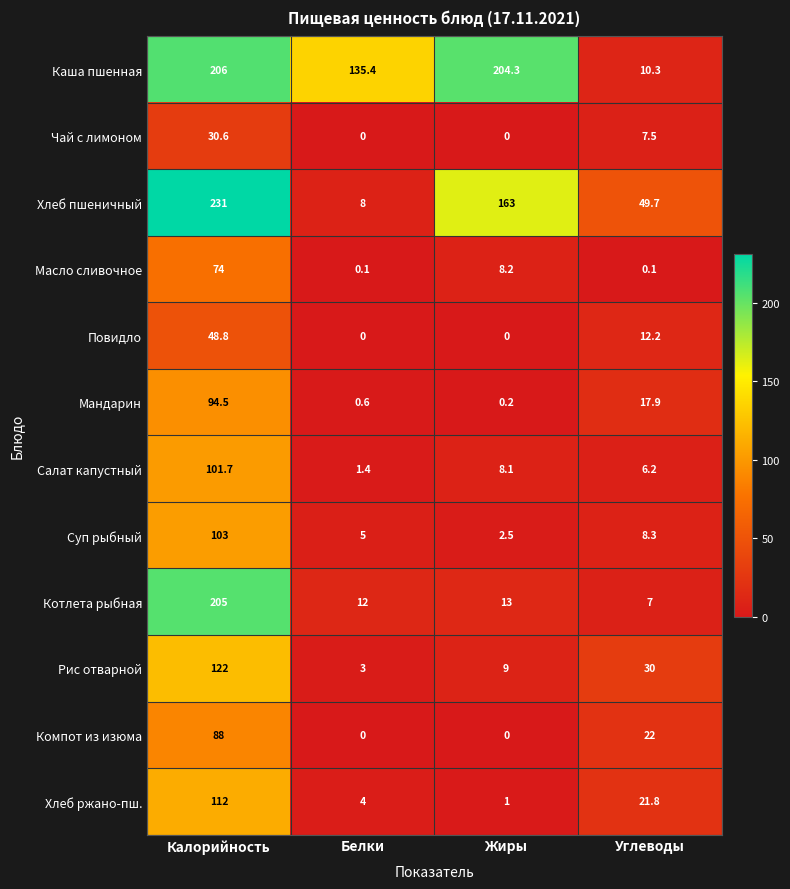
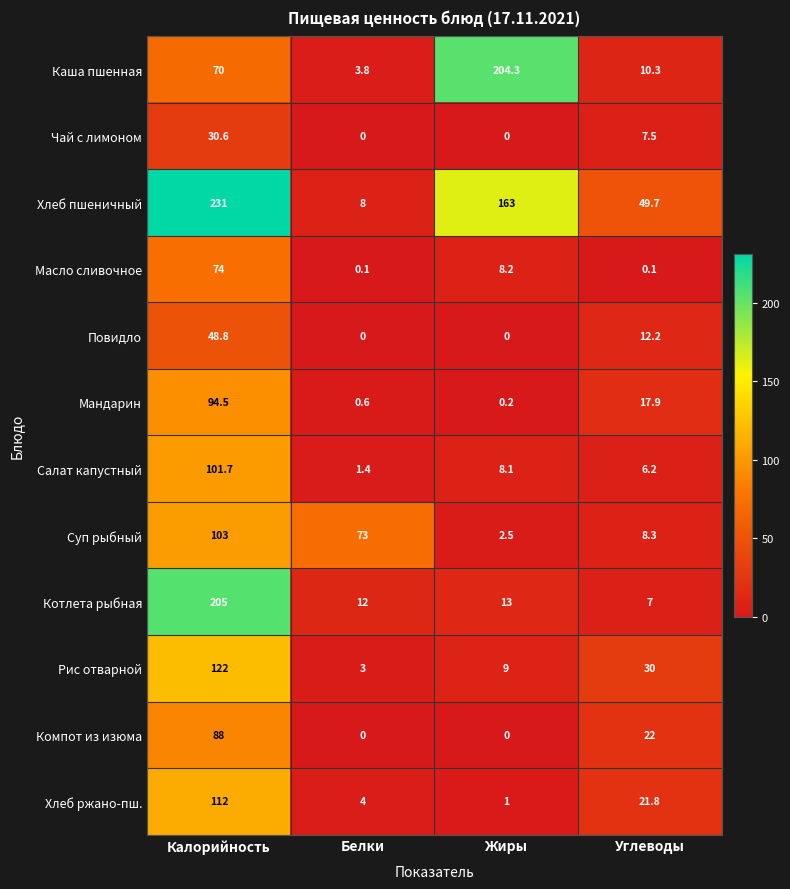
Каша пшенная, Калорийность: 206 -> 70
Каша пшенная, Белки: 135.4 -> 3.8
Суп рыбный, Белки: 5 -> 73
